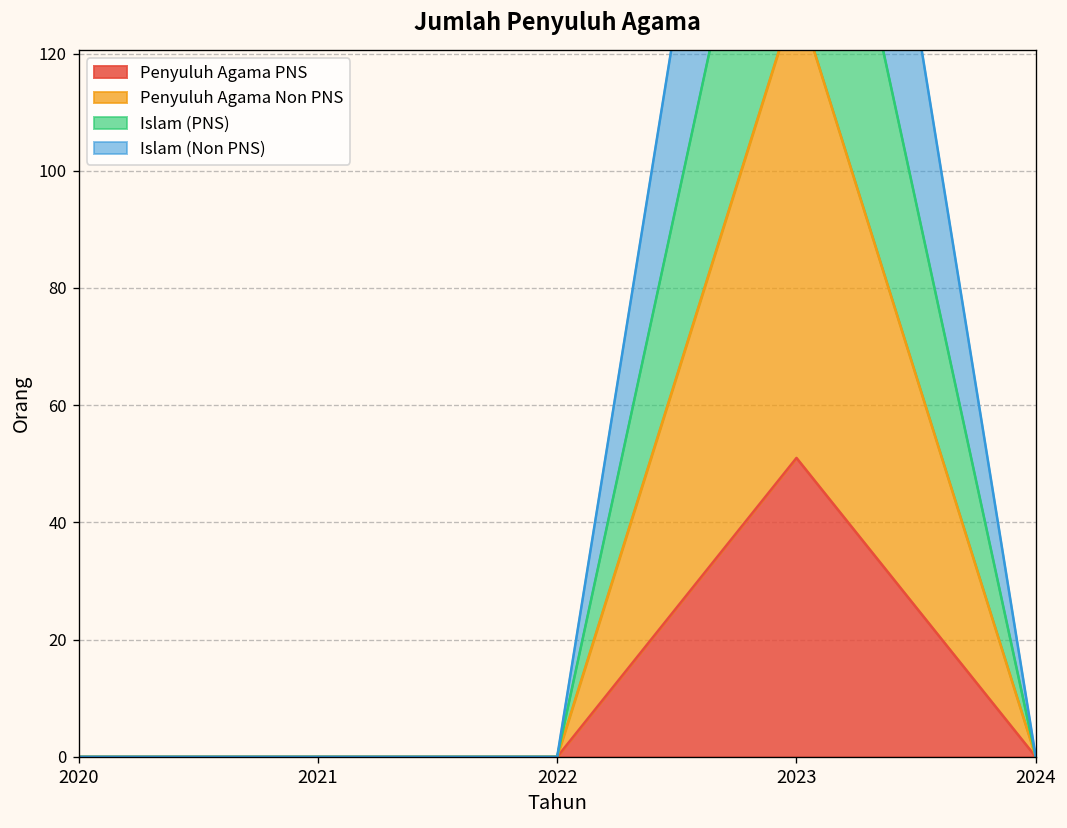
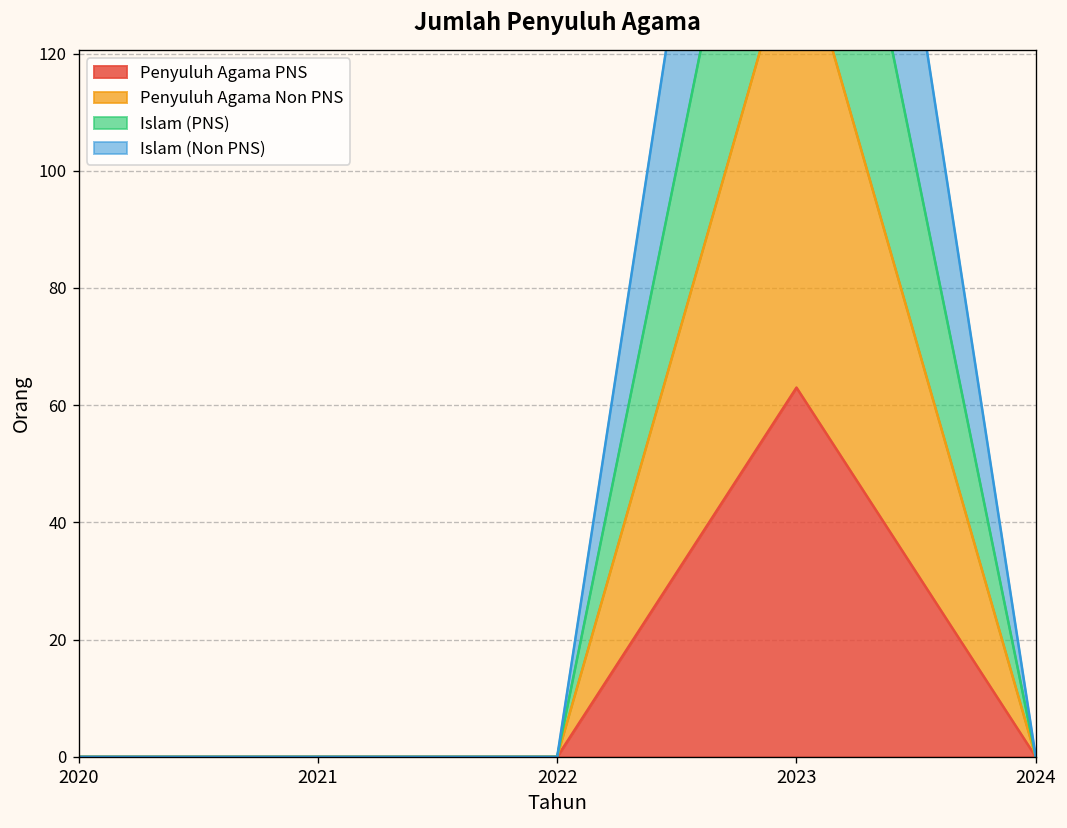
Penyuluh Agama PNS, 2023: 51 -> 63
